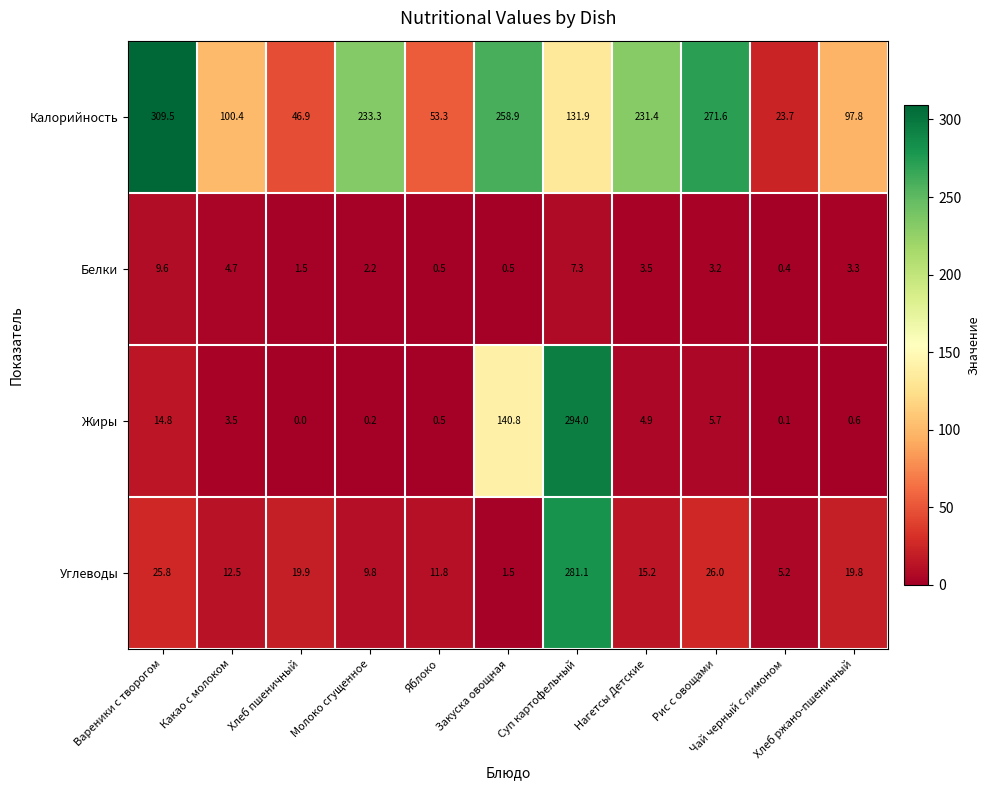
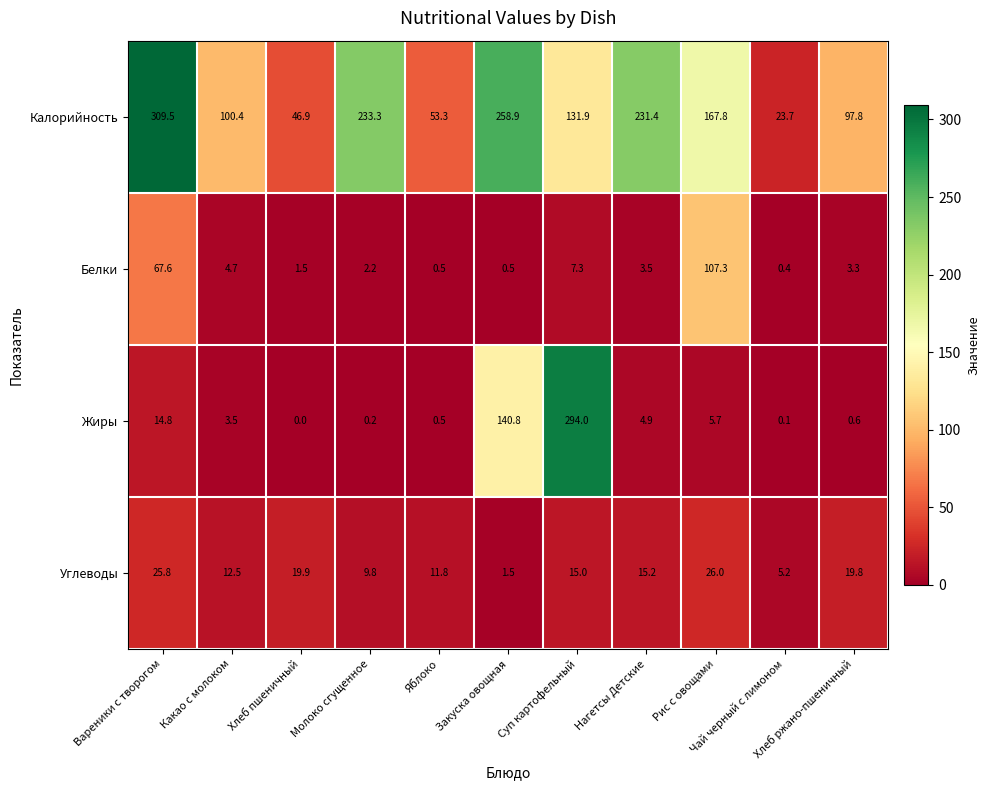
Калорийность, Рис с овощами: 271.6 -> 167.8
Белки, Вареники с творогом: 9.6 -> 67.6
Белки, Рис с овощами: 3.2 -> 107.3
Углеводы, Суп картофельный: 281.1 -> 15.0
